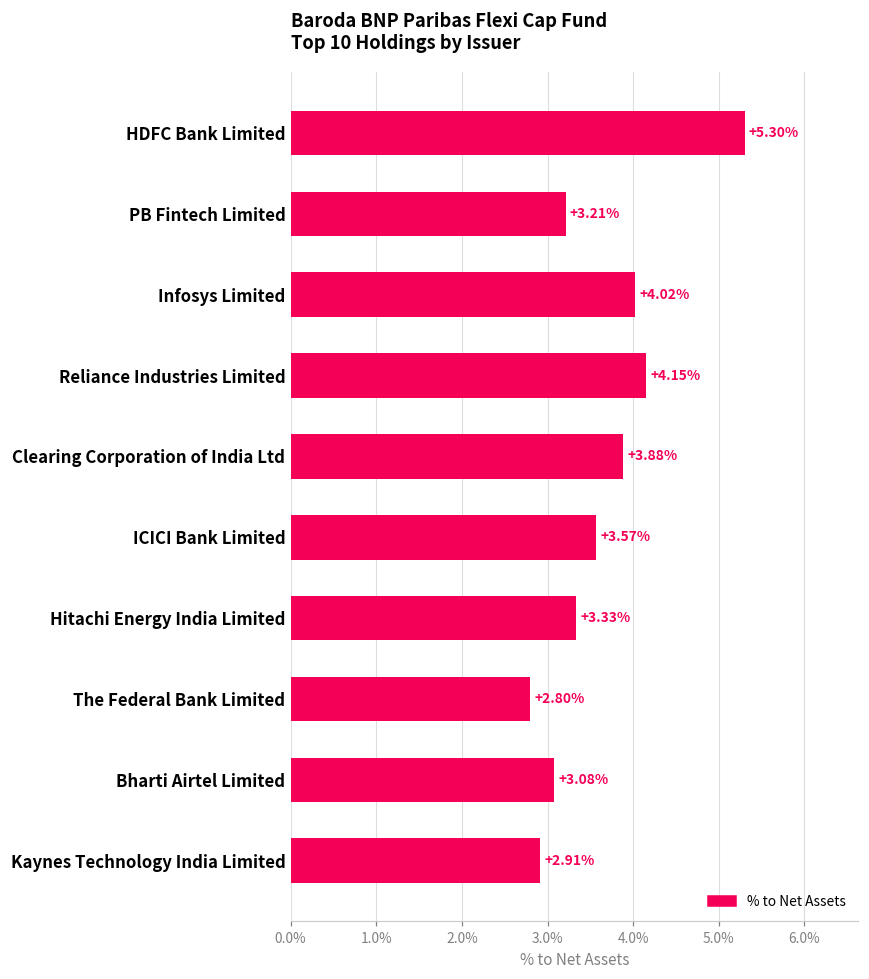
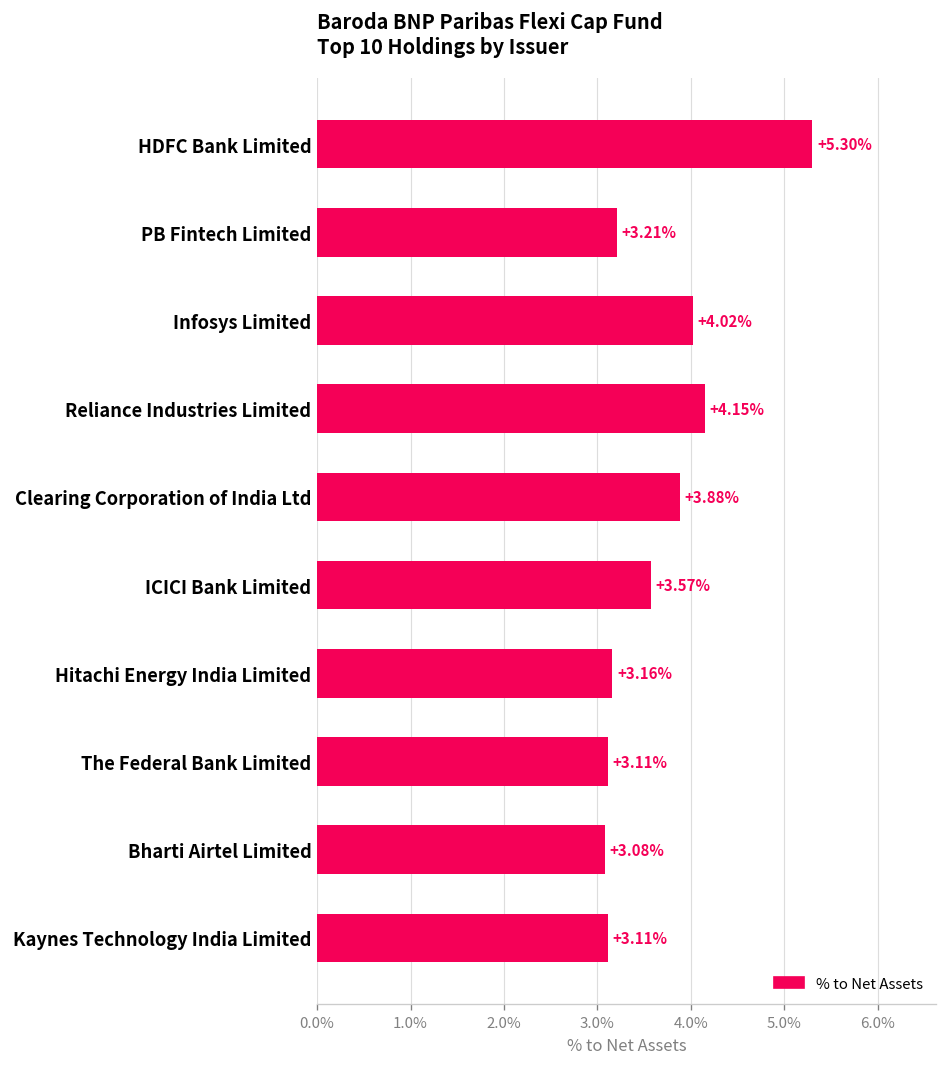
Hitachi Energy India Limited: +3.33% -> +3.16%
The Federal Bank Limited: +2.80% -> +3.11%
Kaynes Technology India Limited: +2.91% -> +3.11%
